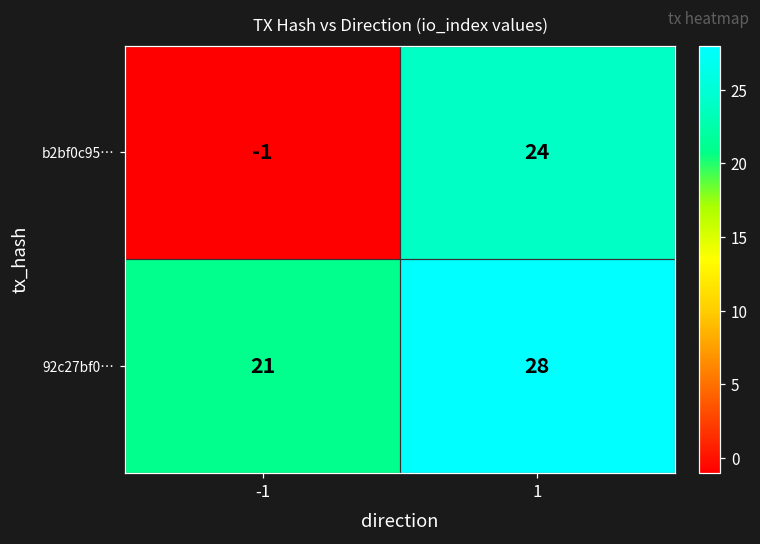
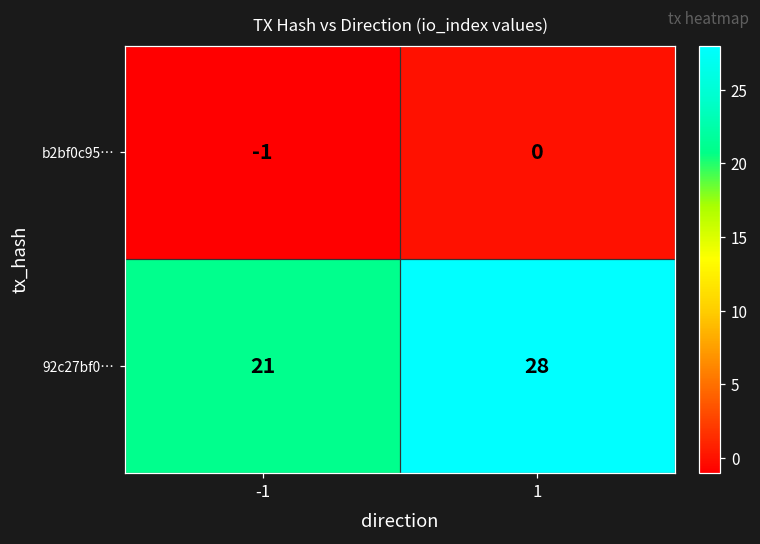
b2bf0c95…, 1: 24 -> 0
